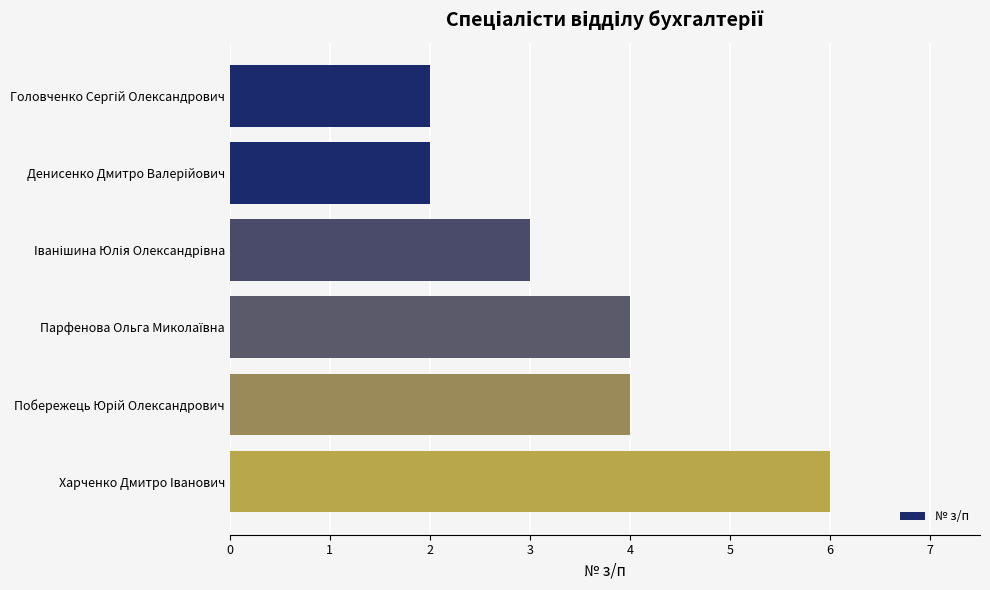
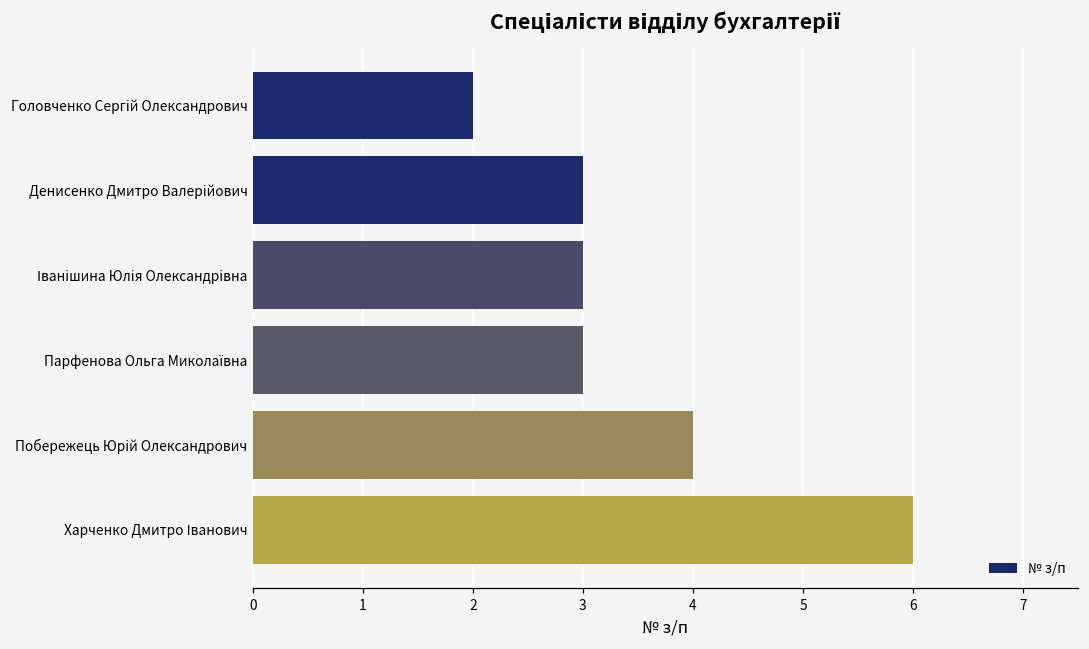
Денисенко Дмитро Валерійович: 2 -> 3
Парфенова Ольга Миколаївна: 4 -> 3
